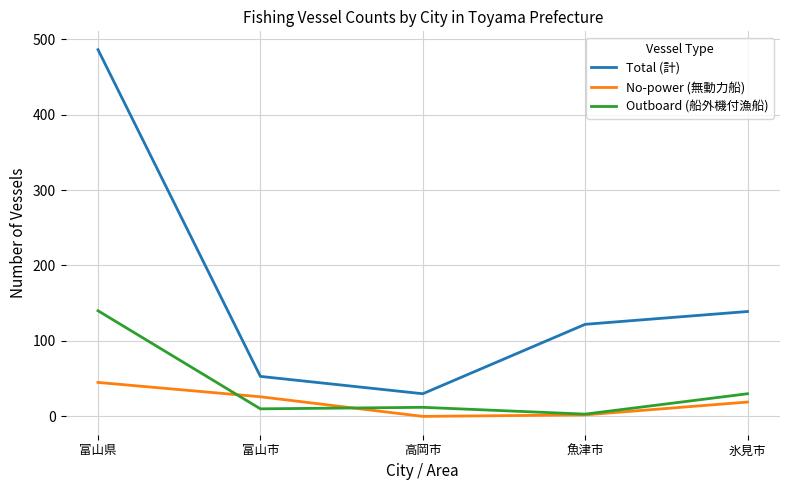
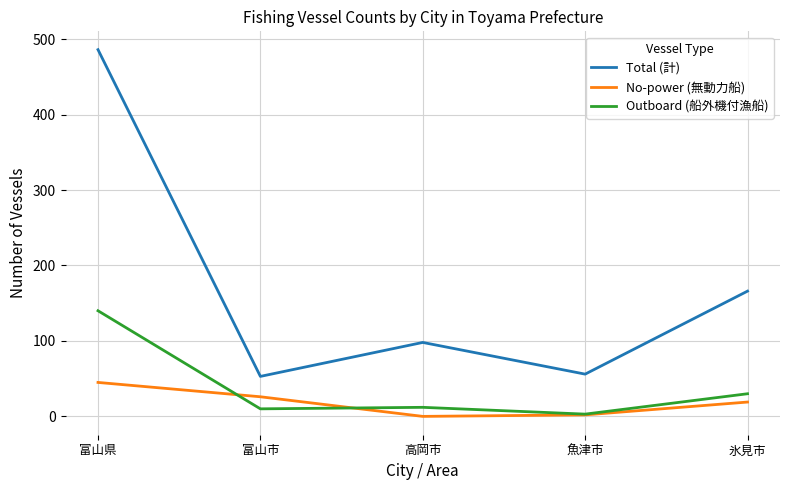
Total (計), 高岡市: 30 -> 100
Total (計), 魚津市: 120 -> 60
Total (計), 氷見市: 140 -> 170
